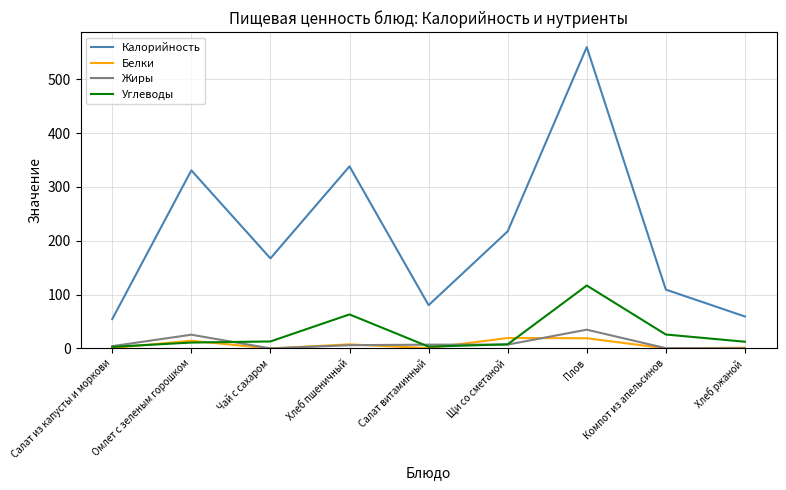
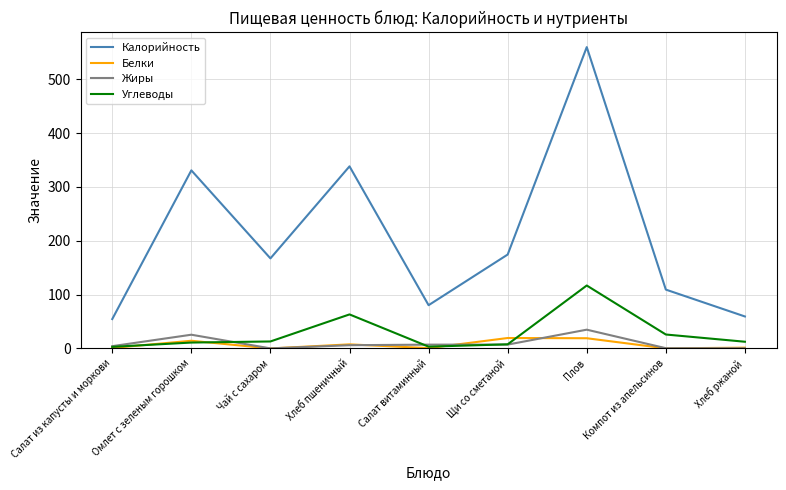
Калорийность, Щи со сметаной: 220 -> 170
